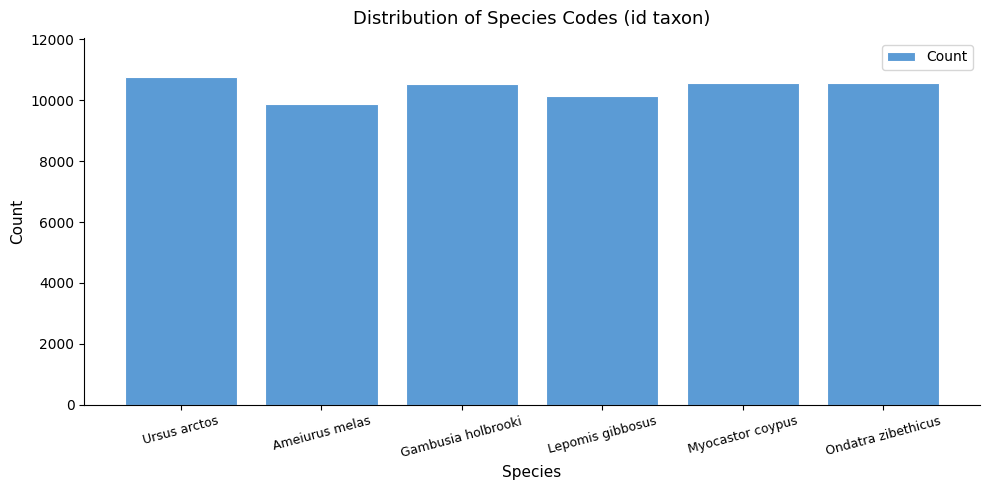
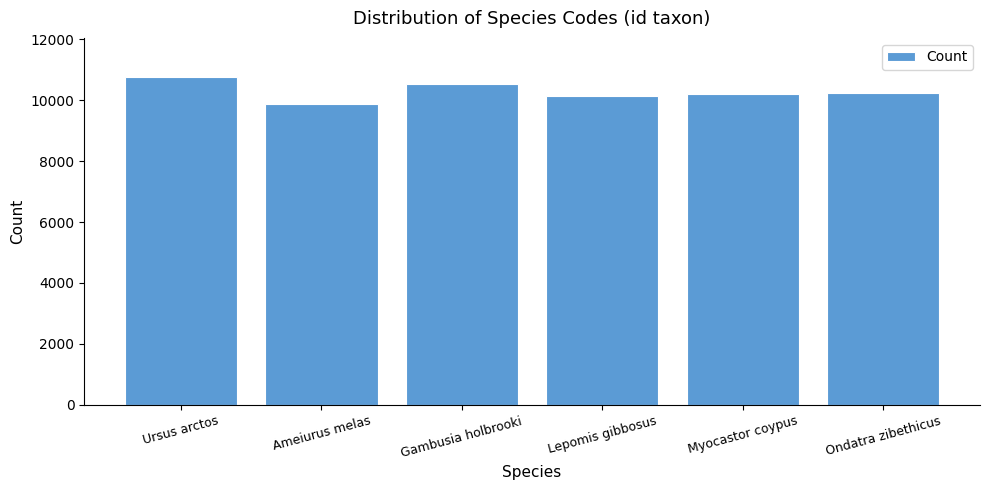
Myocastor coypus: 10600 -> 10200
Ondatra zibethicus: 10600 -> 10200
